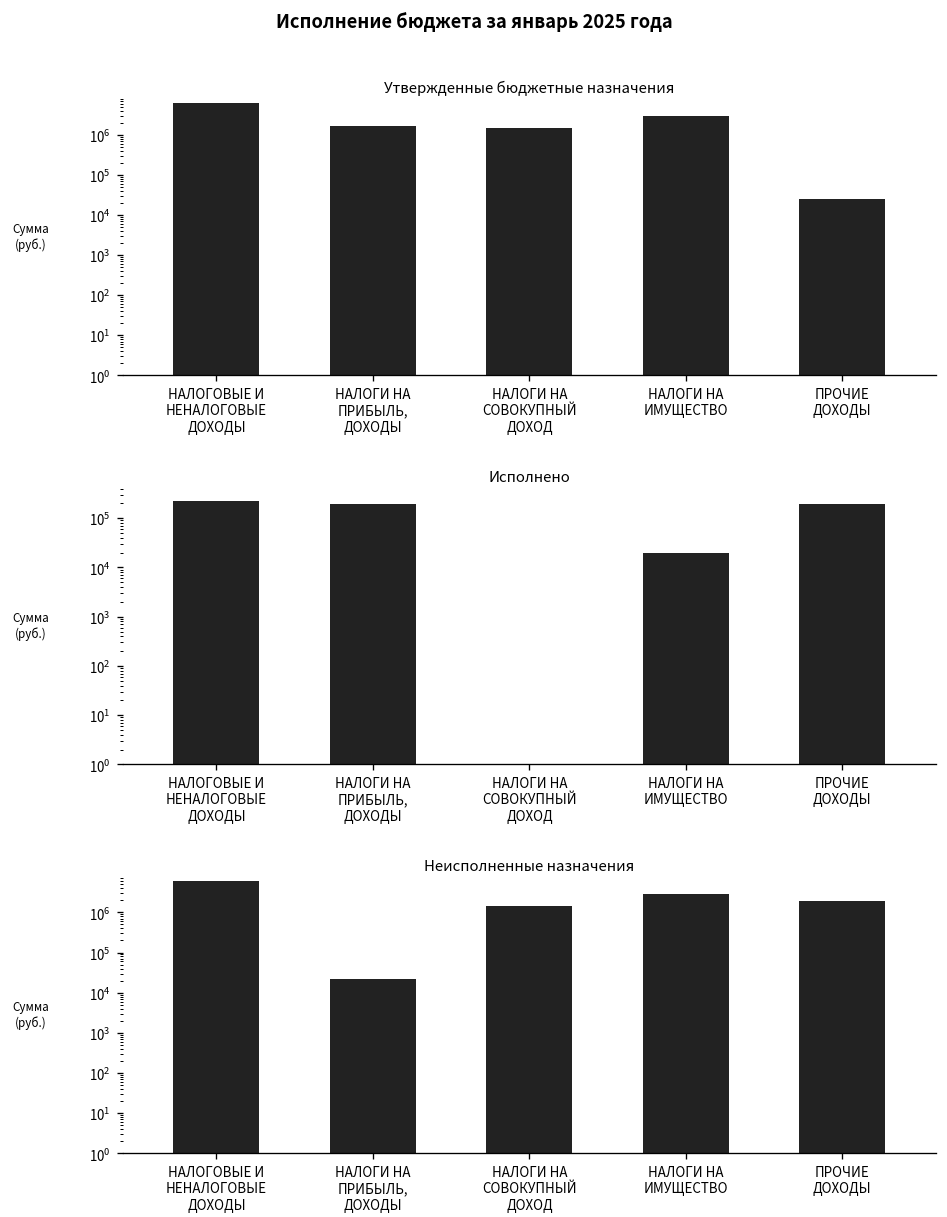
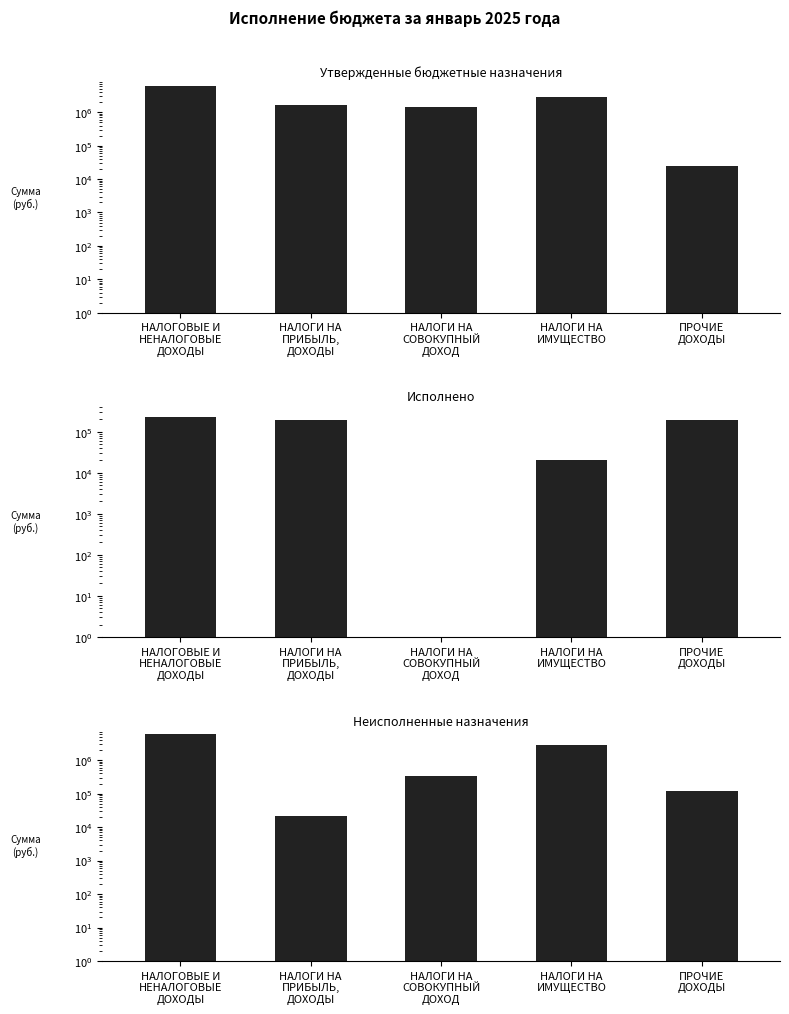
Неисполненные назначения, НАЛОГИ НА СОВОКУПНЫЙ ДОХОД: 1000000 -> 300000
Неисполненные назначения, ПРОЧИЕ ДОХОДЫ: 2000000 -> 120000
